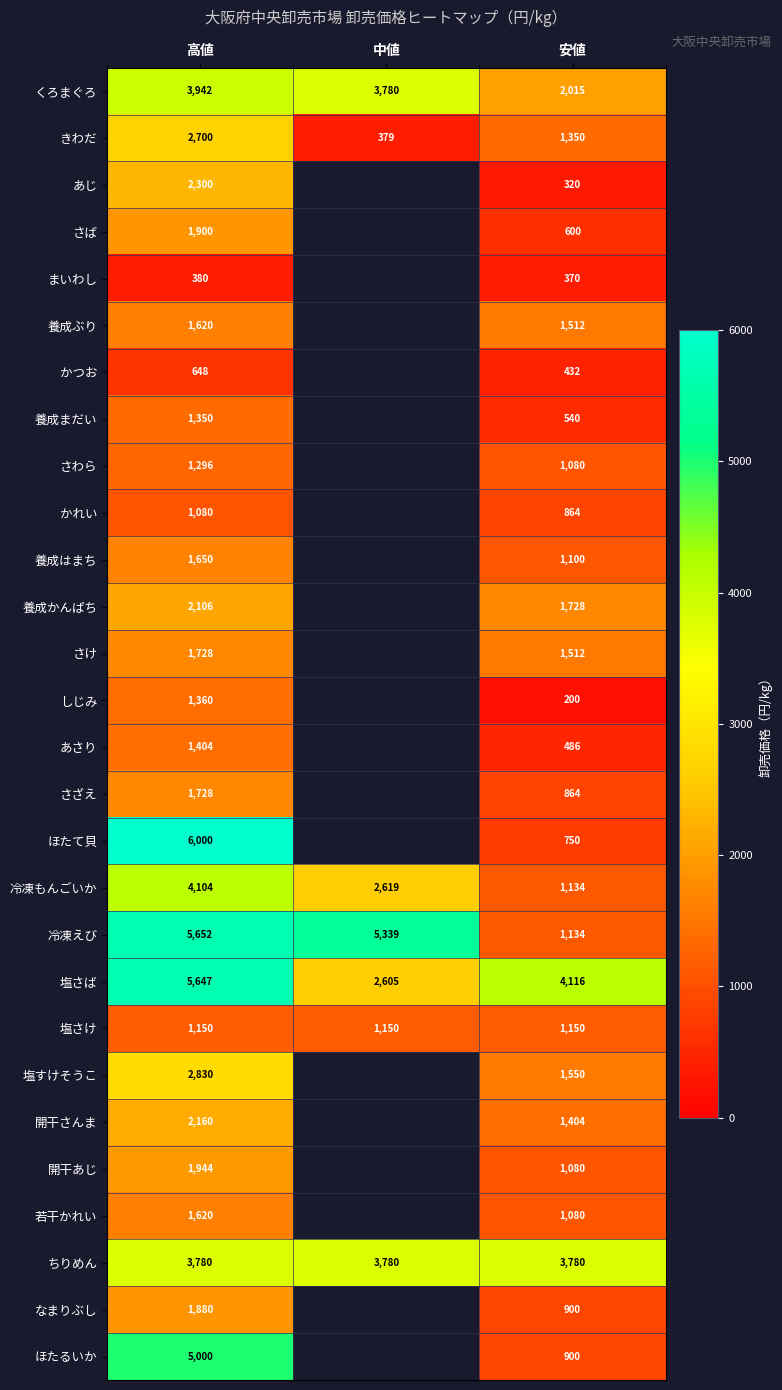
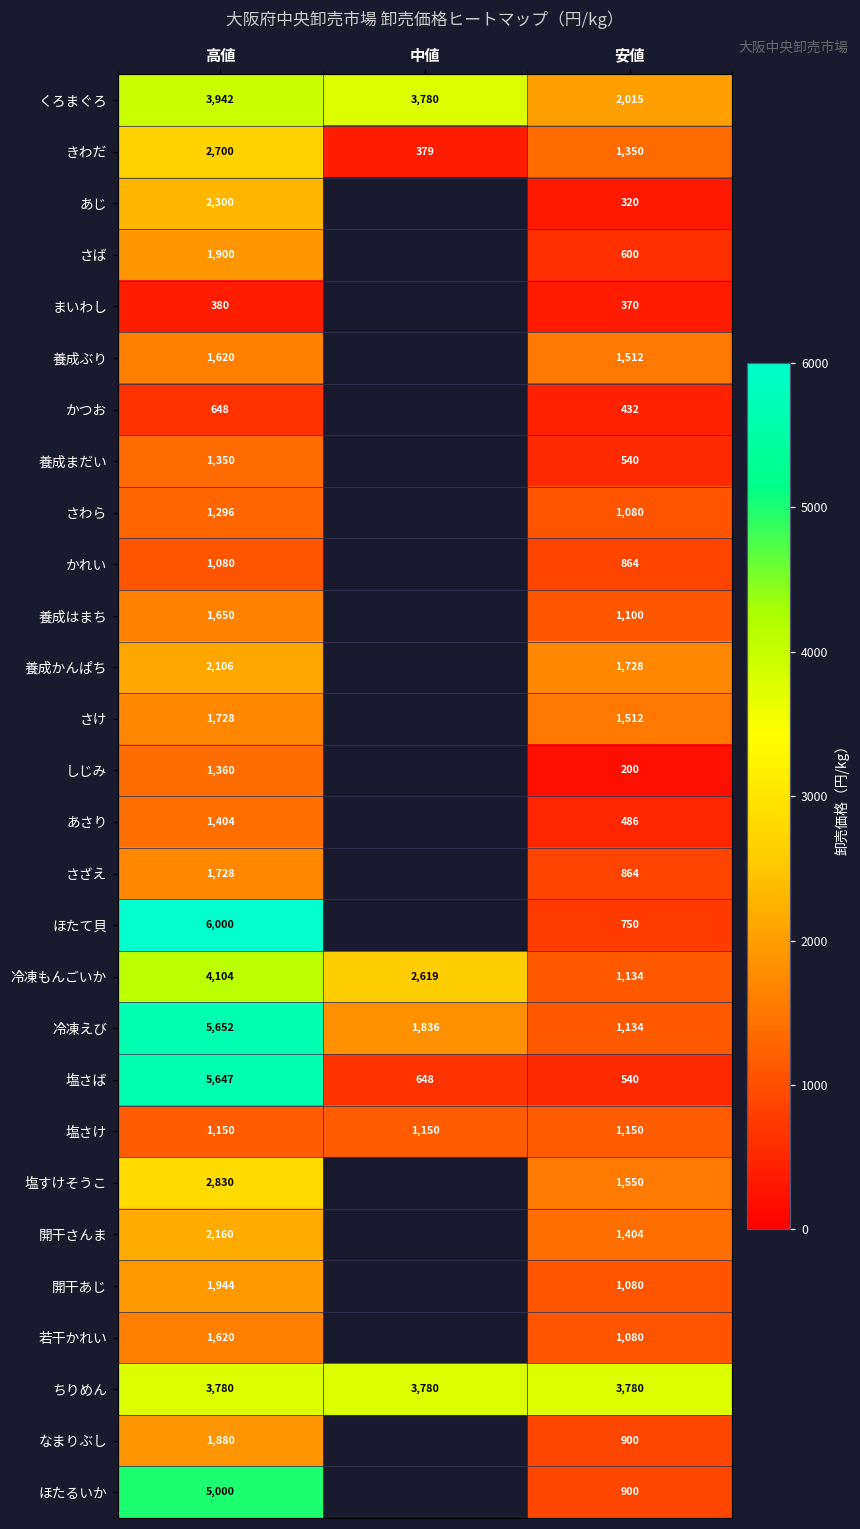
冷凍えび, 中値: 5,339 -> 1,836
塩さば, 中値: 2,605 -> 648
塩さば, 安値: 4,116 -> 540
